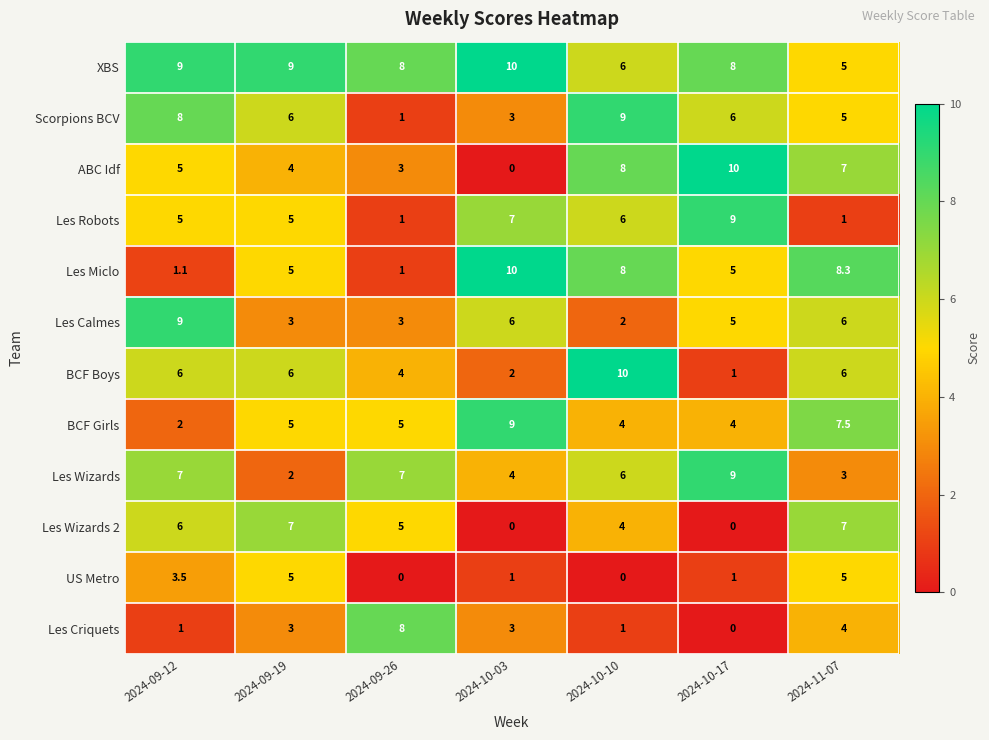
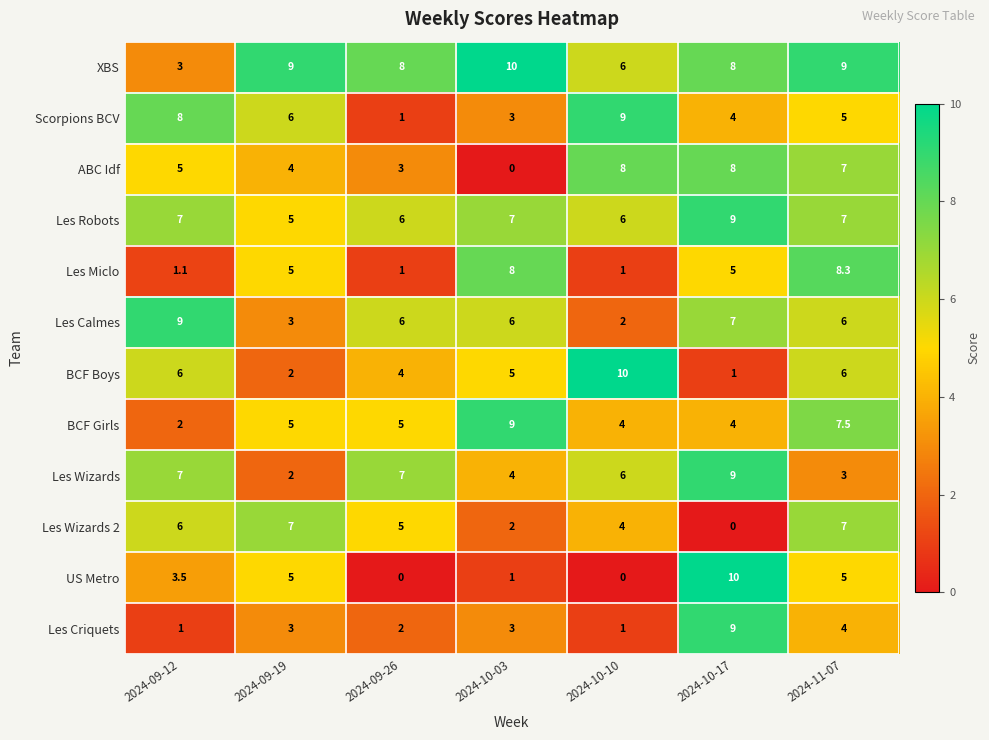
XBS, 2024-09-12: 9 -> 3
XBS, 2024-11-07: 5 -> 9
Scorpions BCV, 2024-10-17: 6 -> 4
ABC Idf, 2024-10-17: 10 -> 8
Les Robots, 2024-09-12: 5 -> 7
Les Robots, 2024-09-26: 1 -> 6
Les Robots, 2024-11-07: 1 -> 7
Les Miclo, 2024-10-03: 10 -> 8
Les Miclo, 2024-10-10: 8 -> 1
Les Calmes, 2024-09-26: 3 -> 6
Les Calmes, 2024-10-17: 5 -> 7
BCF Boys, 2024-09-19: 6 -> 2
BCF Boys, 2024-10-03: 2 -> 5
Les Wizards 2, 2024-10-03: 0 -> 2
US Metro, 2024-10-17: 1 -> 10
Les Criquets, 2024-09-26: 8 -> 2
Les Criquets, 2024-10-17: 0 -> 9
